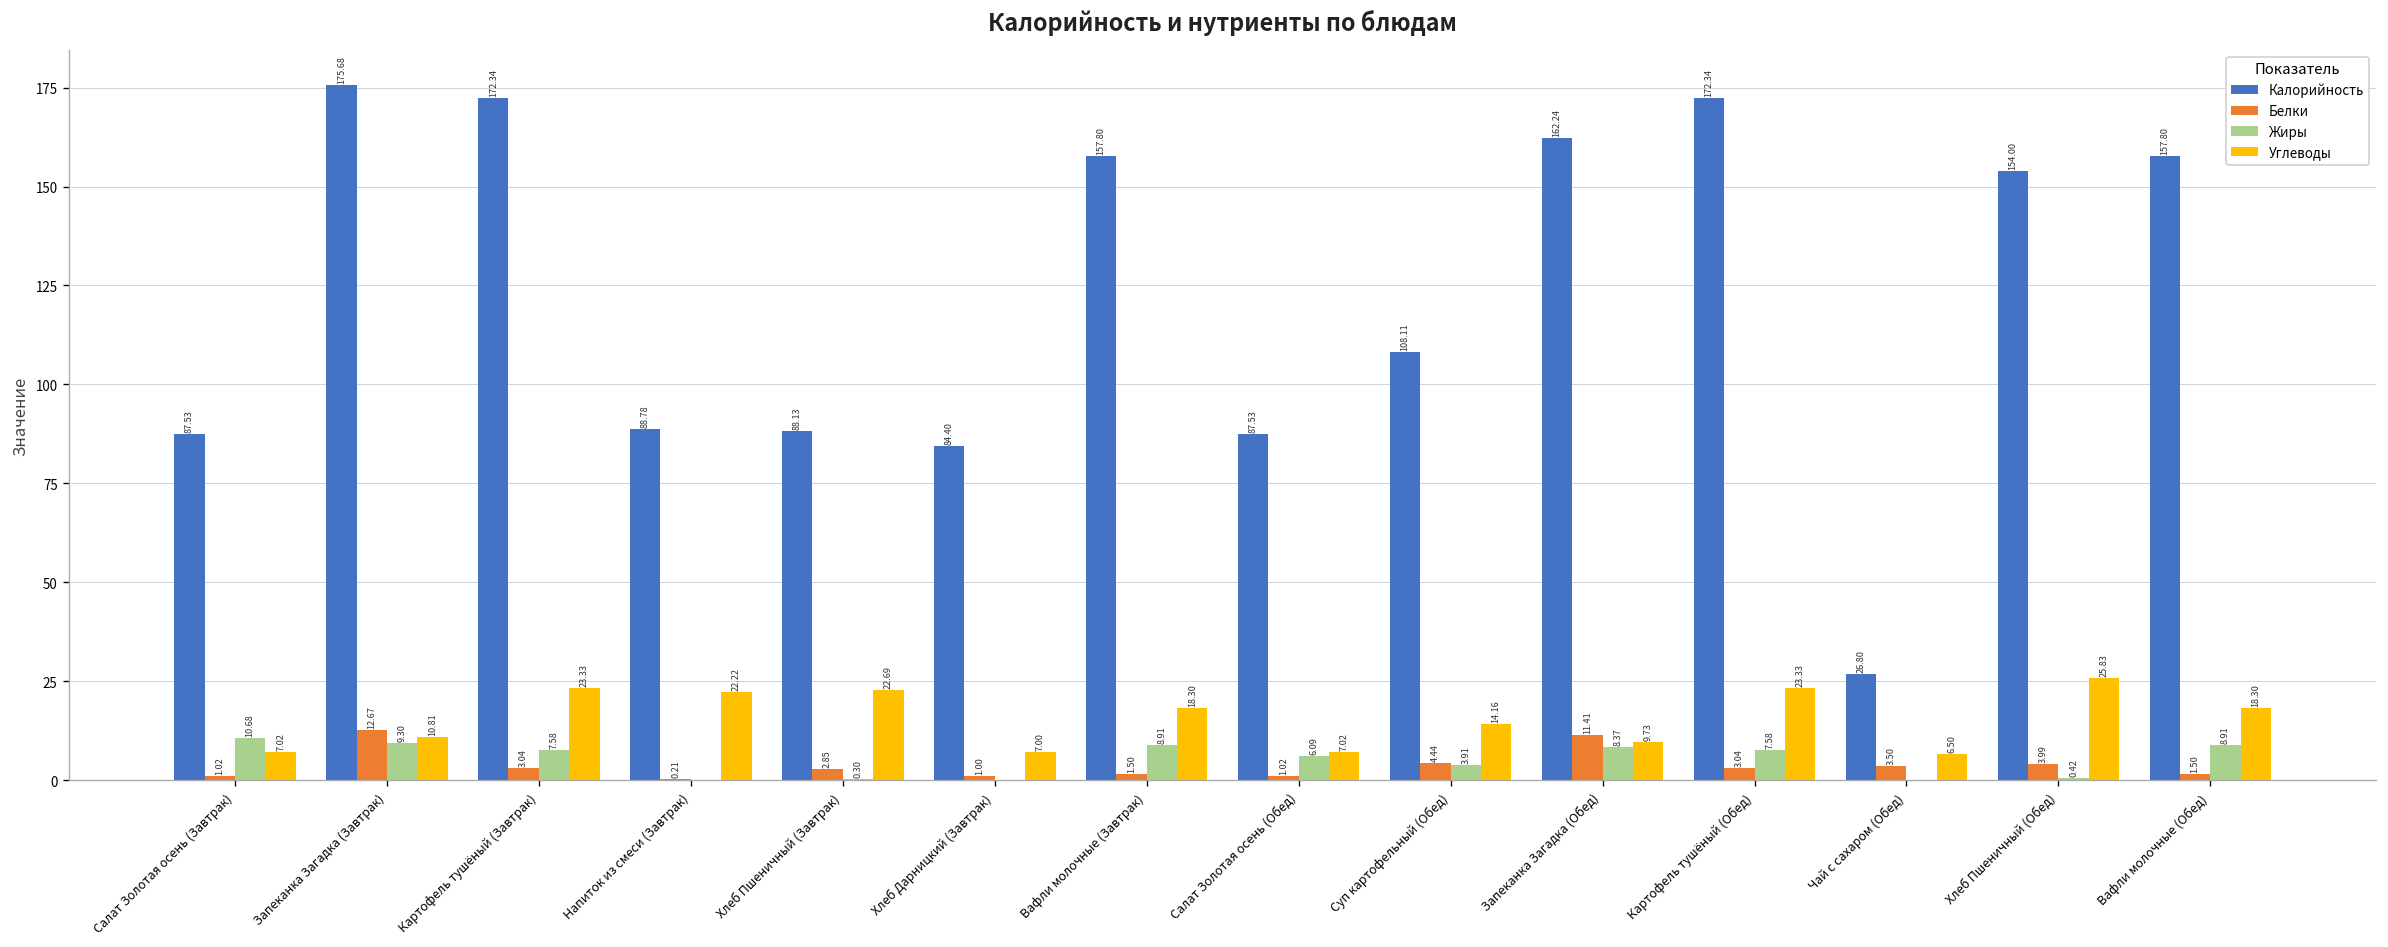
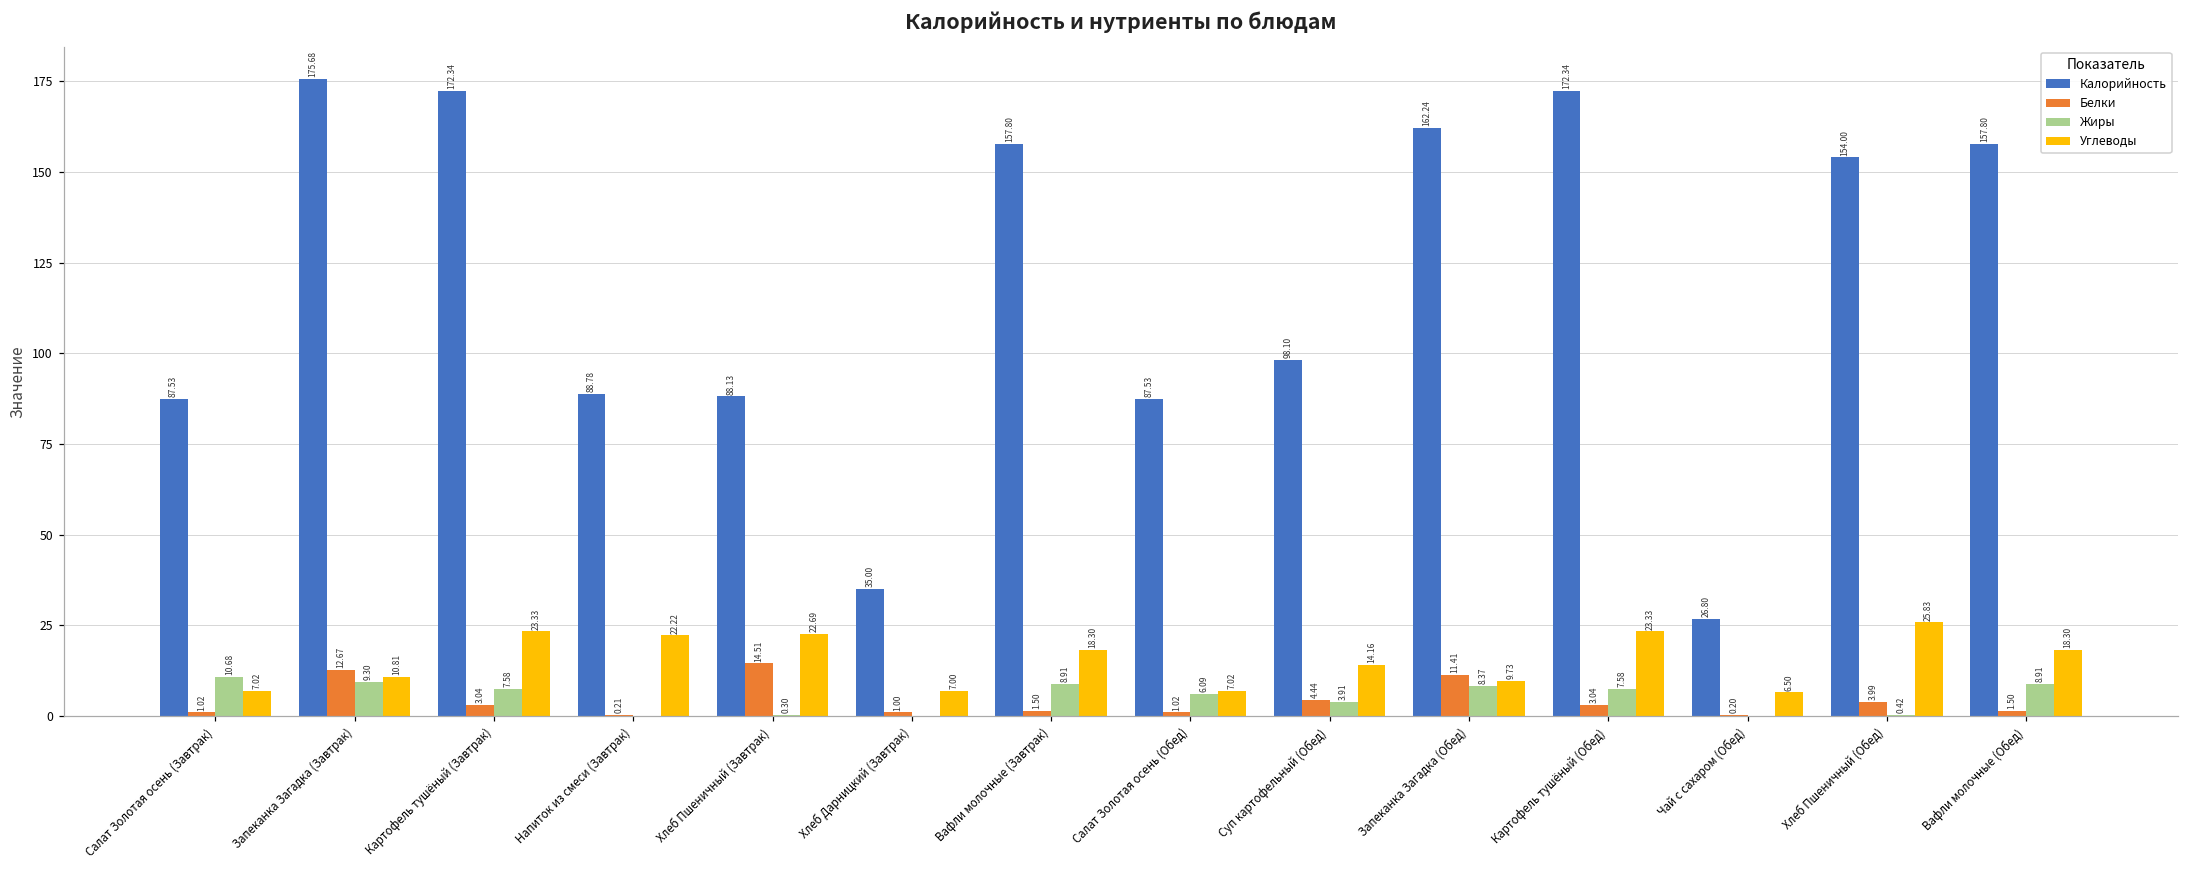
Белки, Хлеб Пшеничный (Завтрак): 2.85 -> 14.51
Калорийность, Хлеб Дарницкий (Завтрак): 84.40 -> 35.00
Калорийность, Суп картофельный (Обед): 108.11 -> 98.10
Белки, Чай с сахаром (Обед): 3.50 -> 0.20
